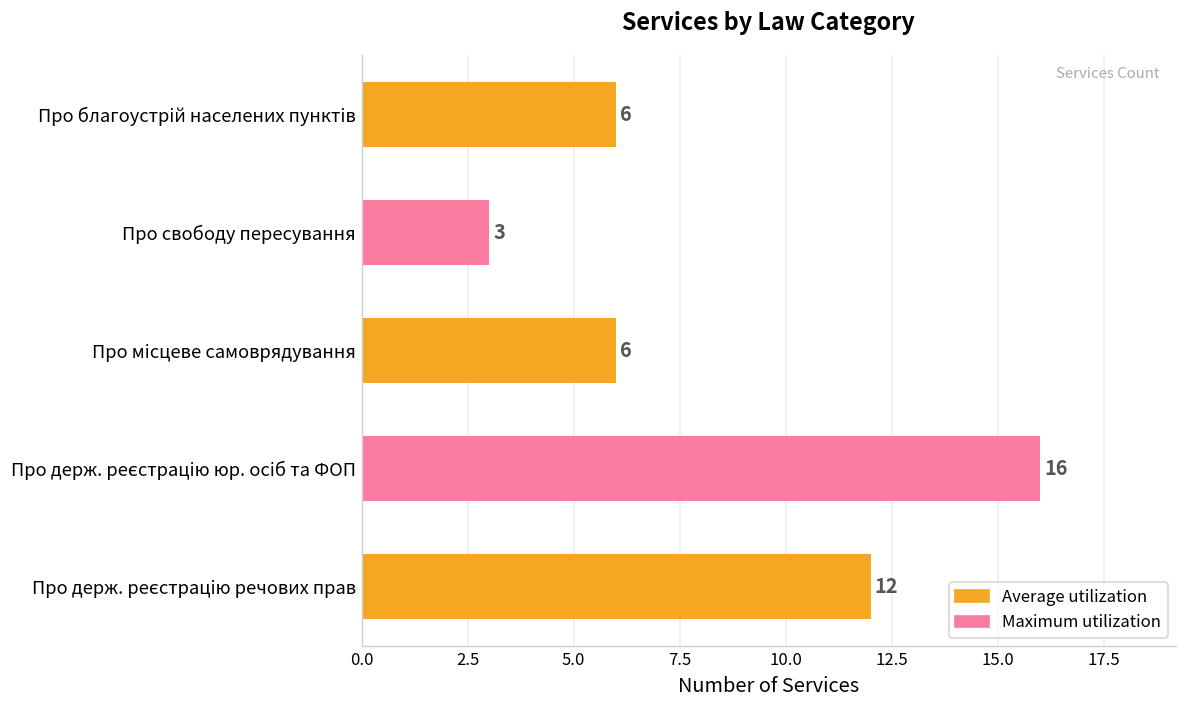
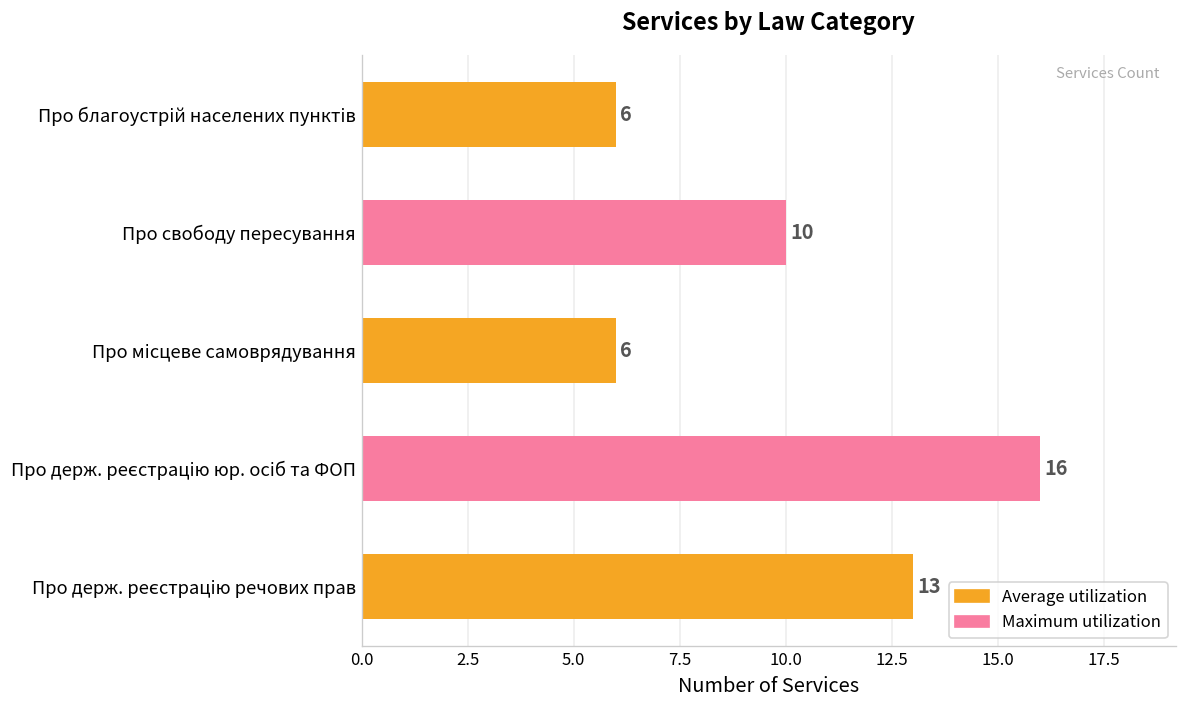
Про свободу пересування: 3 -> 10
Про держ. реєстрацію речових прав: 12 -> 13
